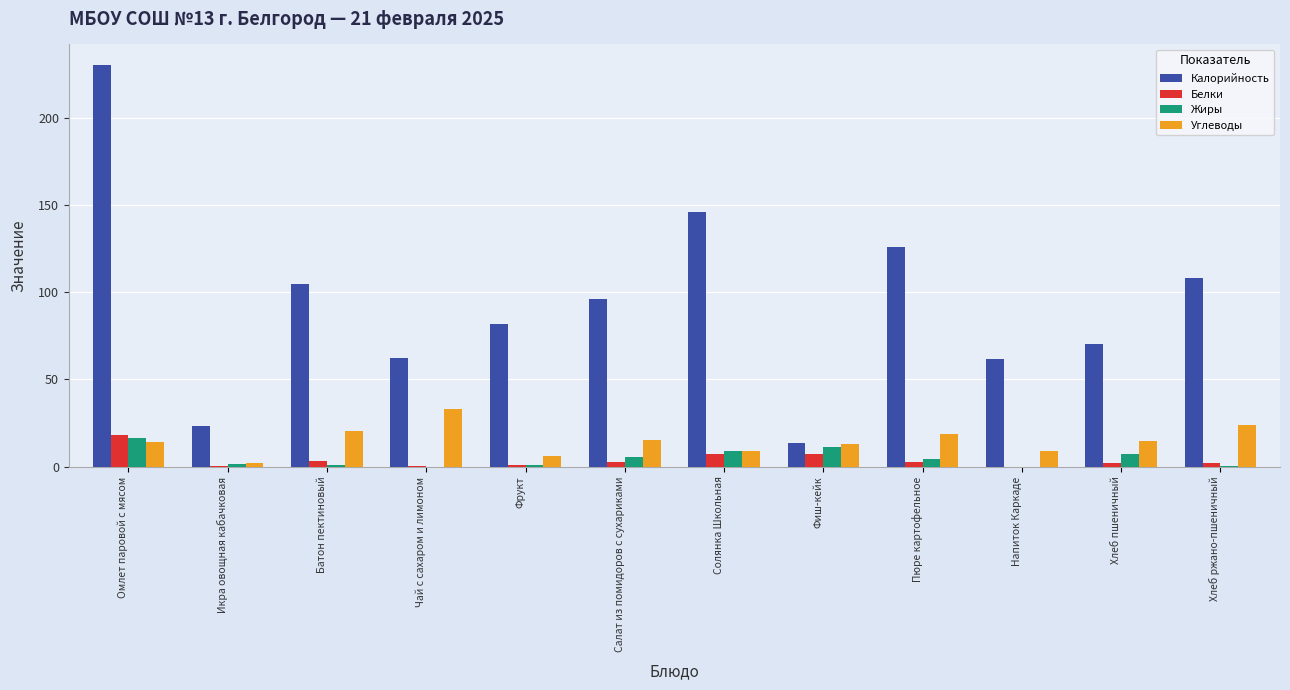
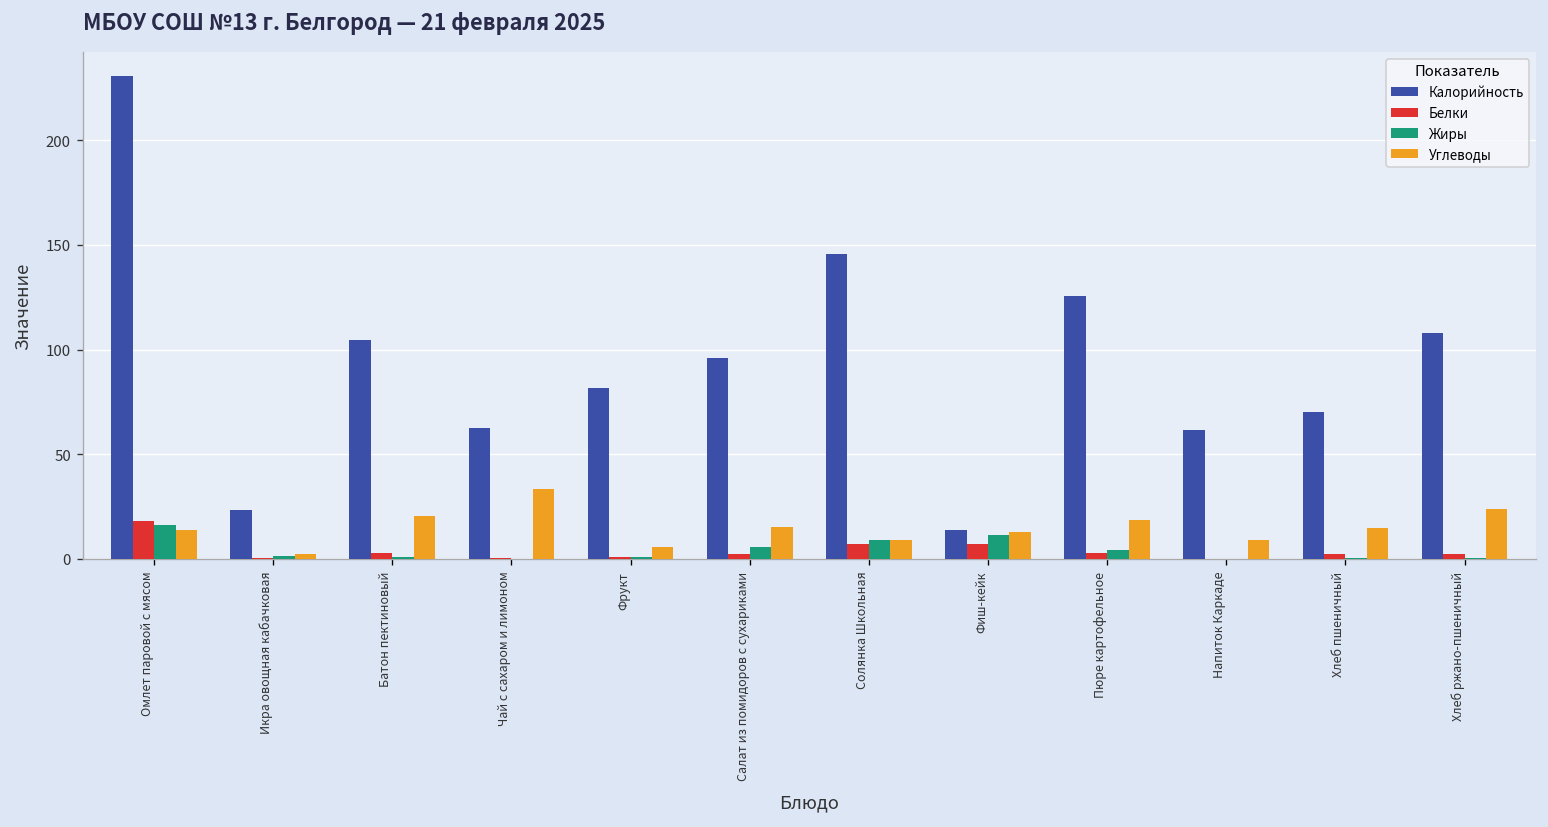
Жиры, Хлеб пшеничный: 7 -> 0
